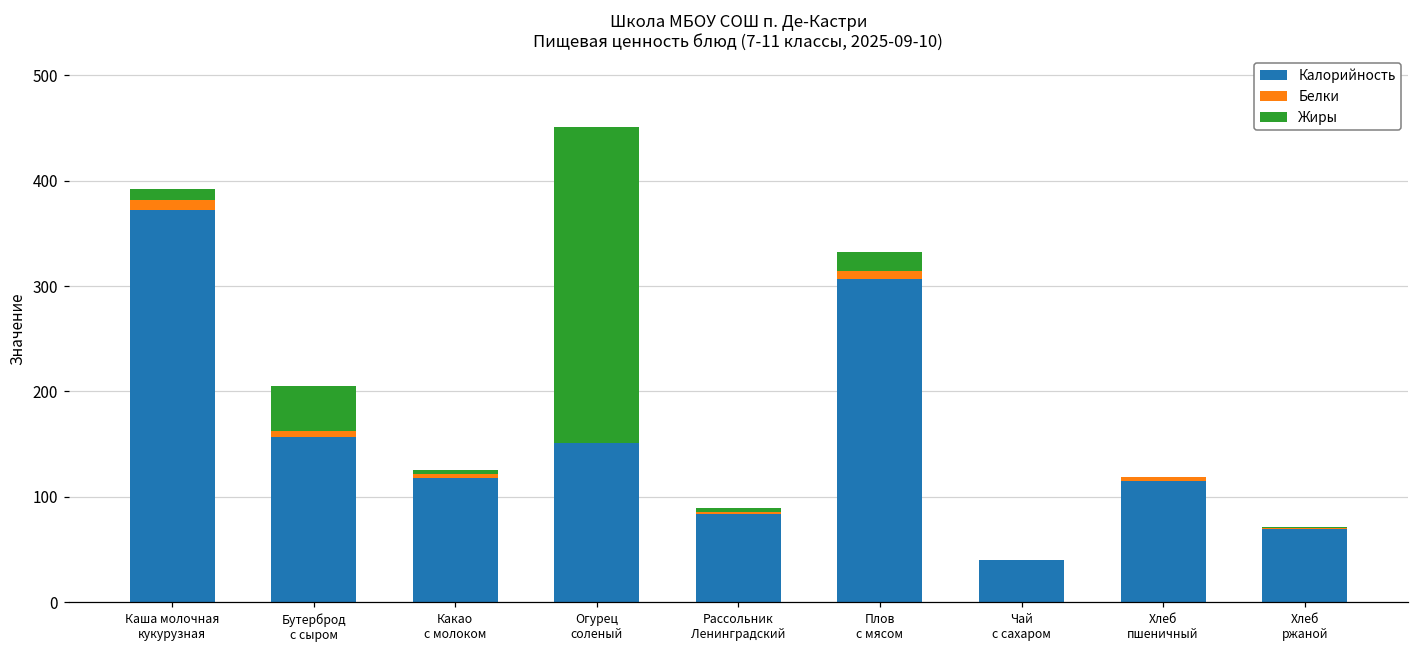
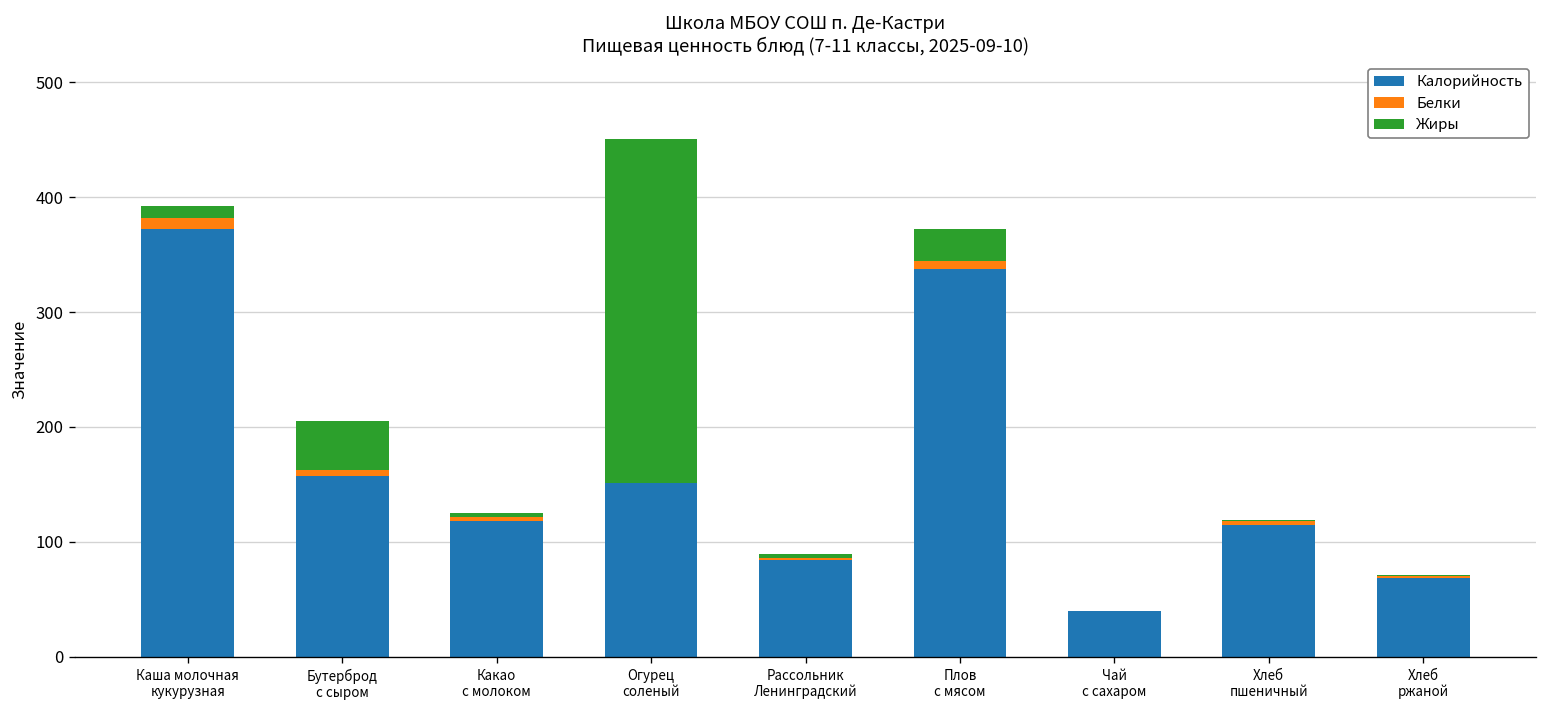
Калорийность, Плов с мясом: 310 -> 340
Жиры, Плов с мясом: 20 -> 30
